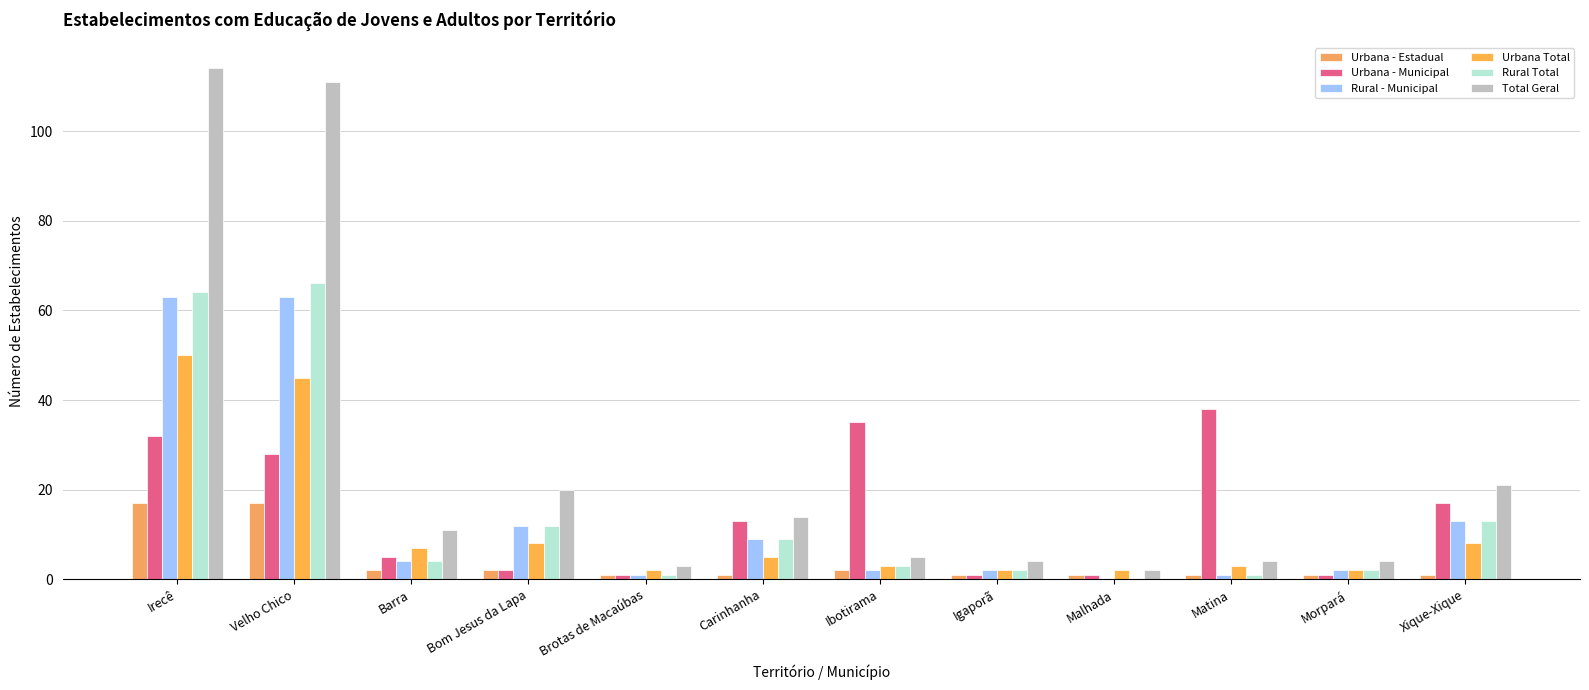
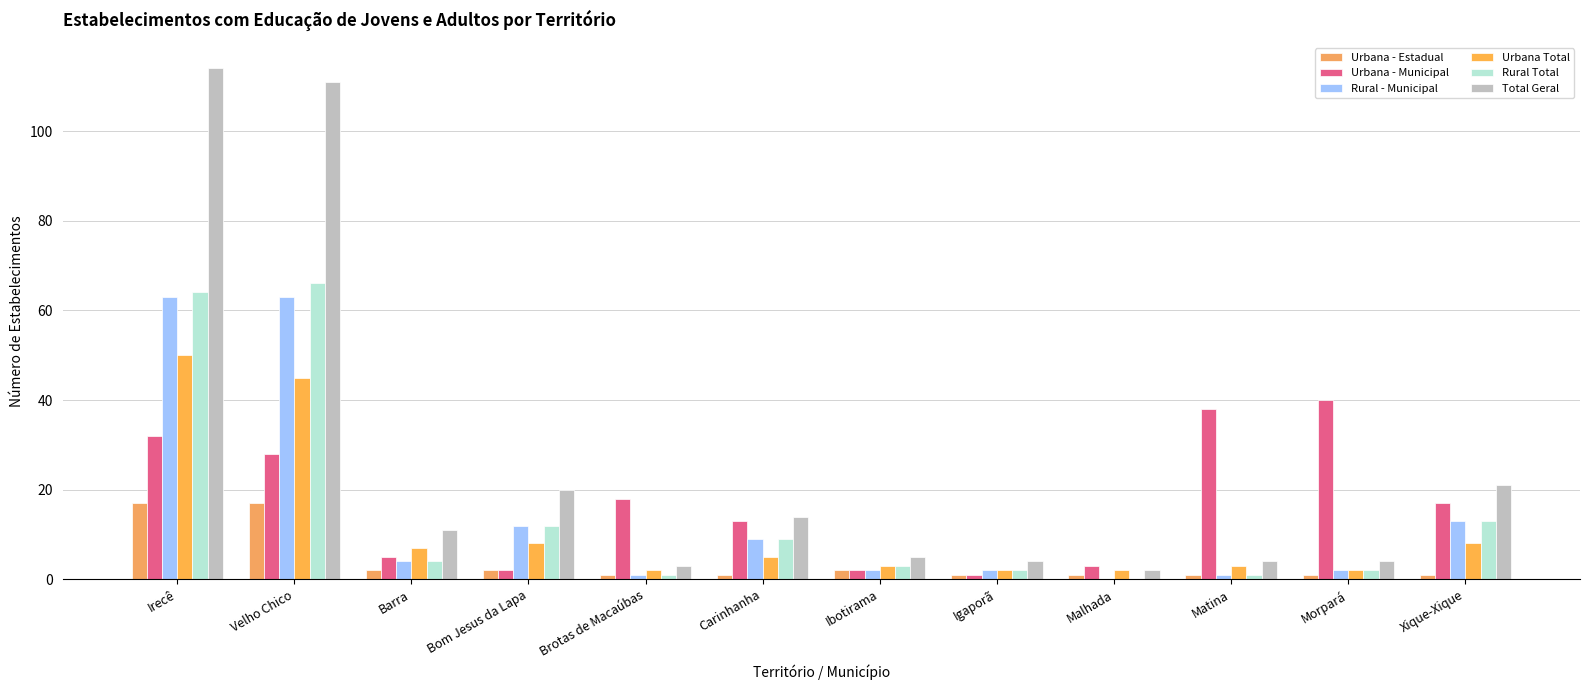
Urbana - Municipal, Brotas de Macaúbas: 1 -> 18
Urbana - Municipal, Ibotirama: 35 -> 2
Urbana - Municipal, Malhada: 1 -> 3
Urbana - Municipal, Morpará: 1 -> 40
